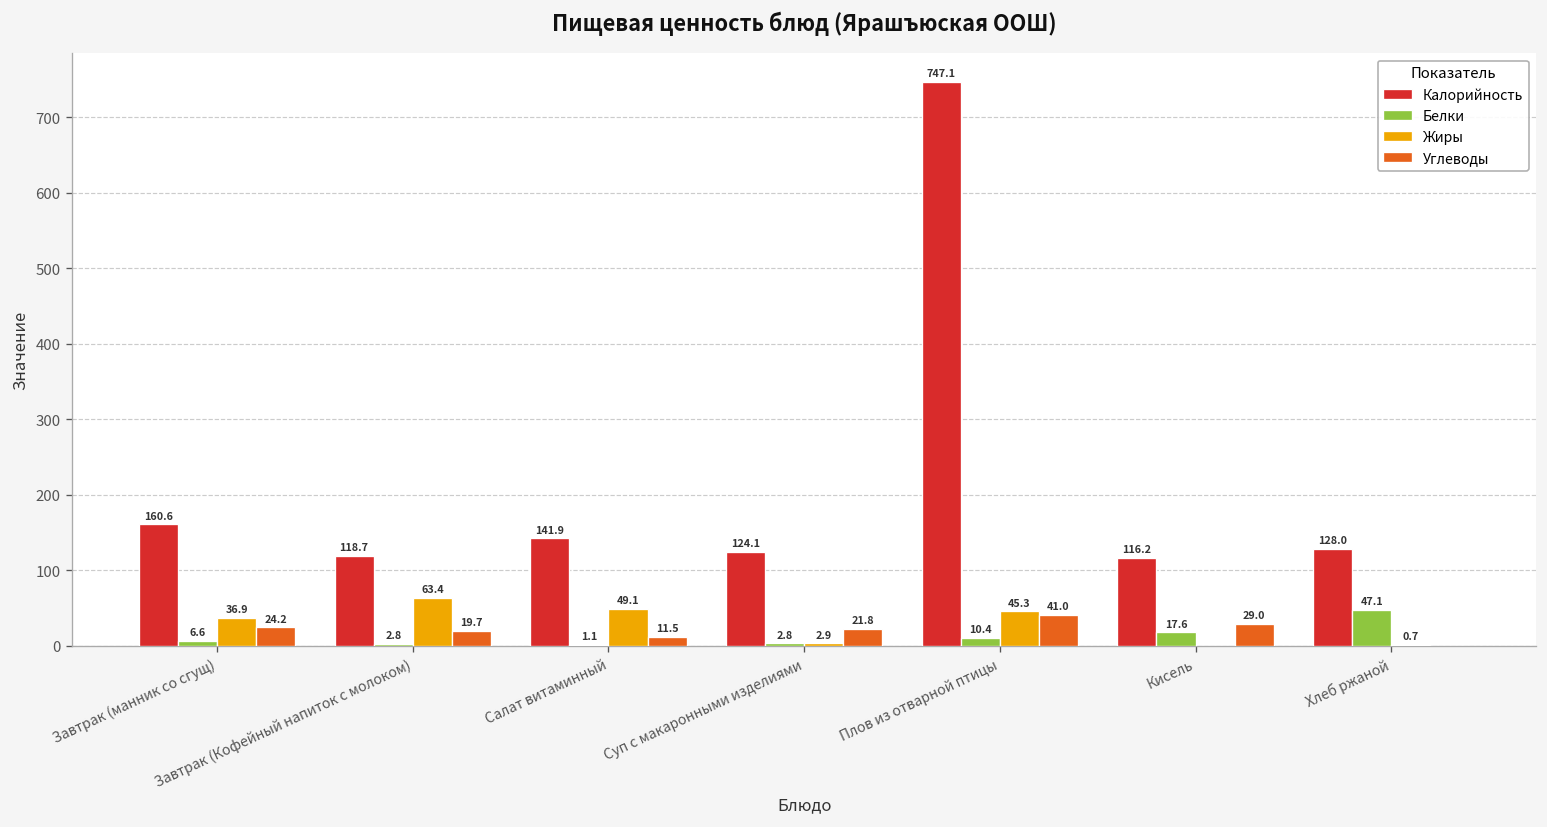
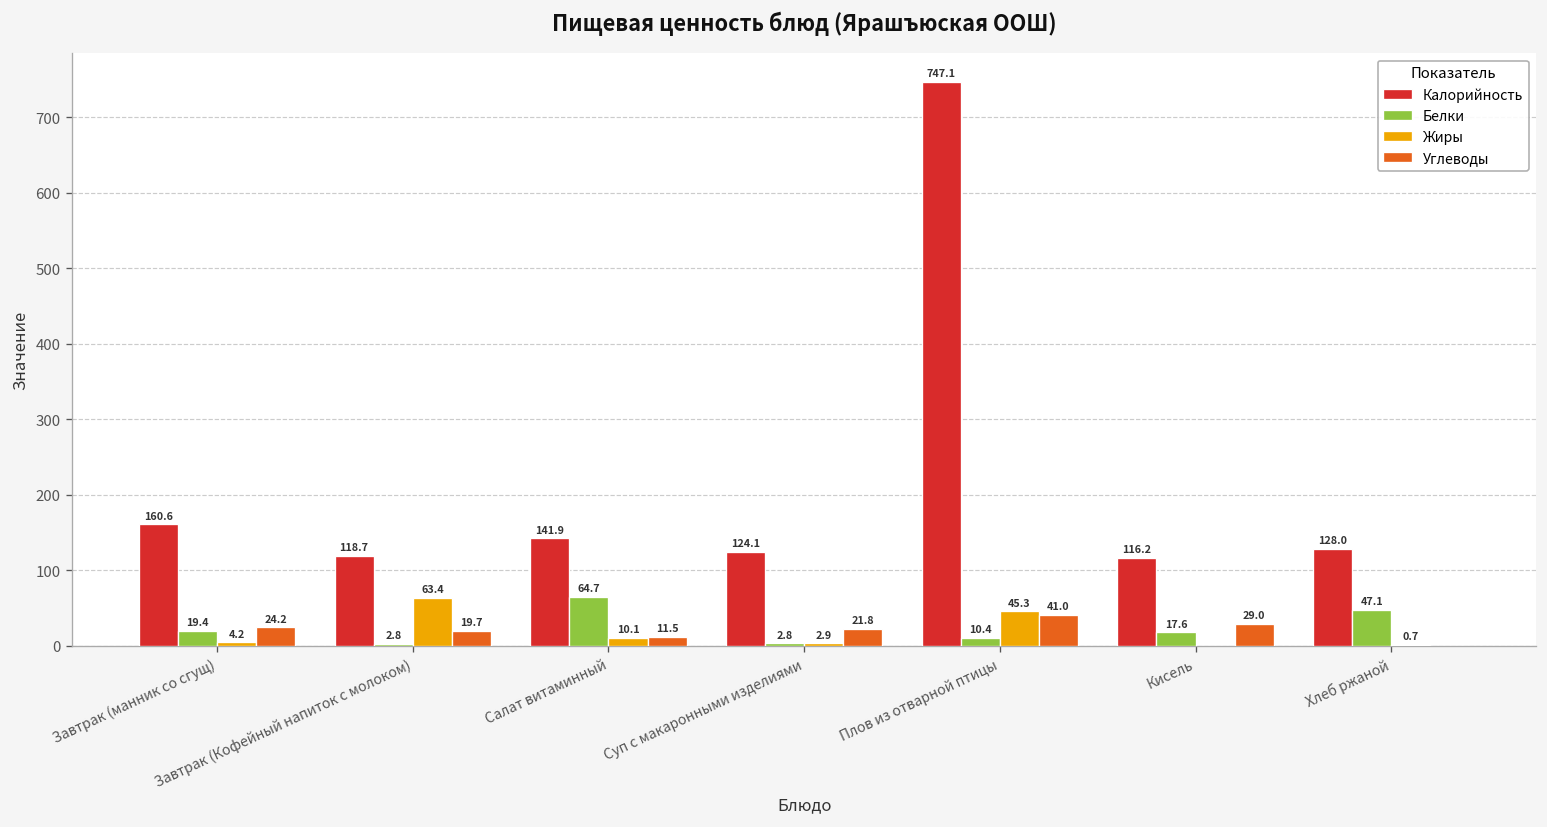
Белки, Завтрак (манник со сгущ): 6.6 -> 19.4
Жиры, Завтрак (манник со сгущ): 36.9 -> 4.2
Белки, Салат витаминный: 1.1 -> 64.7
Жиры, Салат витаминный: 49.1 -> 10.1
